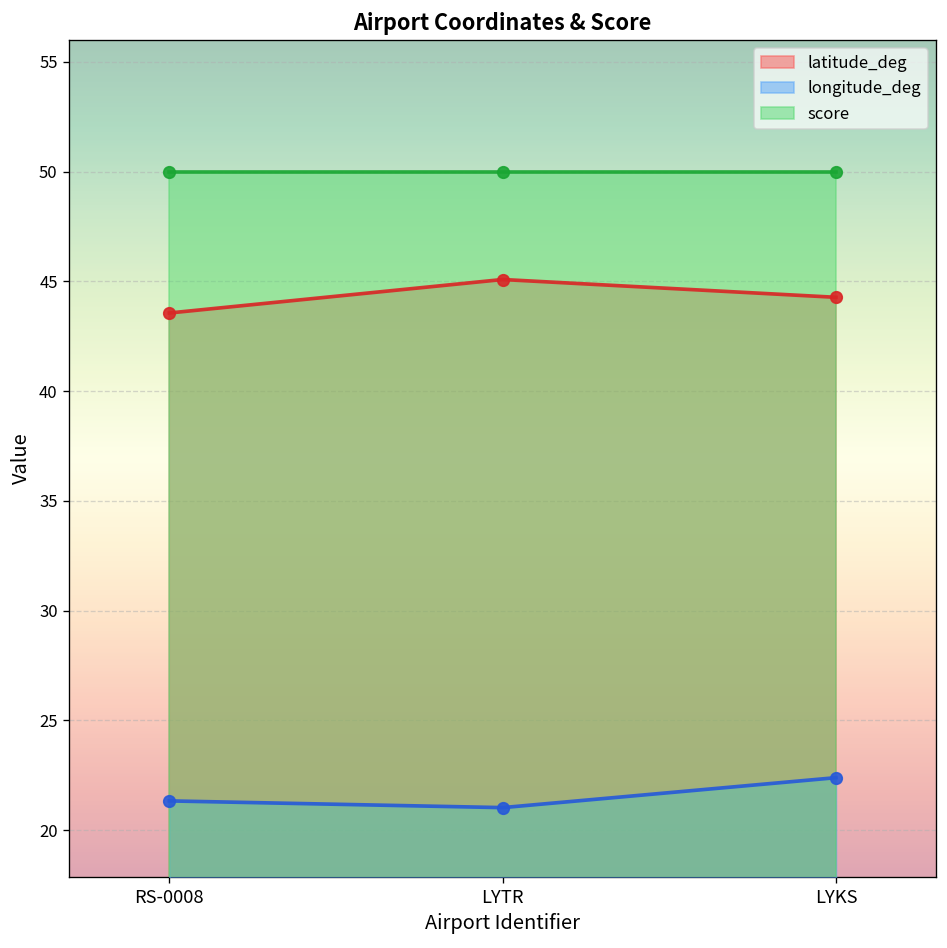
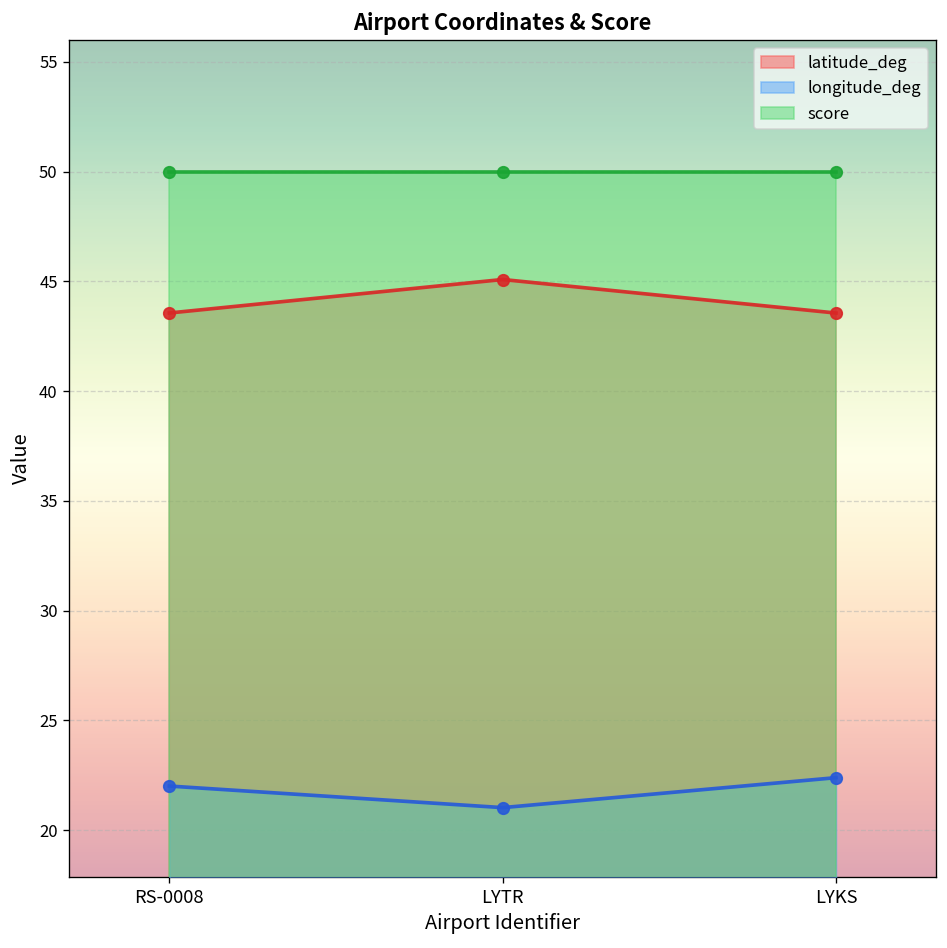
longitude_deg, RS-0008: 21.3 -> 22.0
latitude_deg, LYKS: 44.3 -> 43.6
